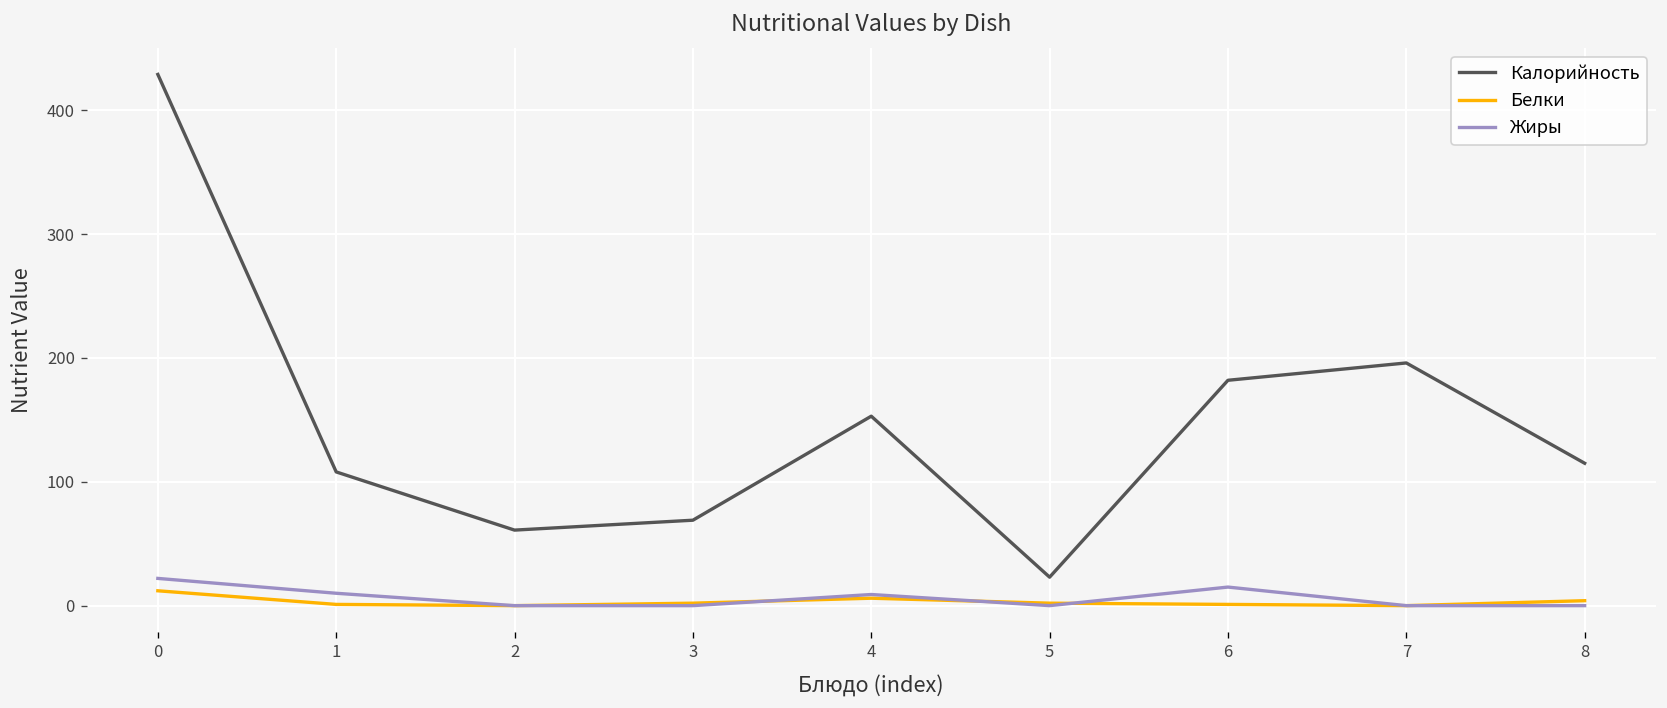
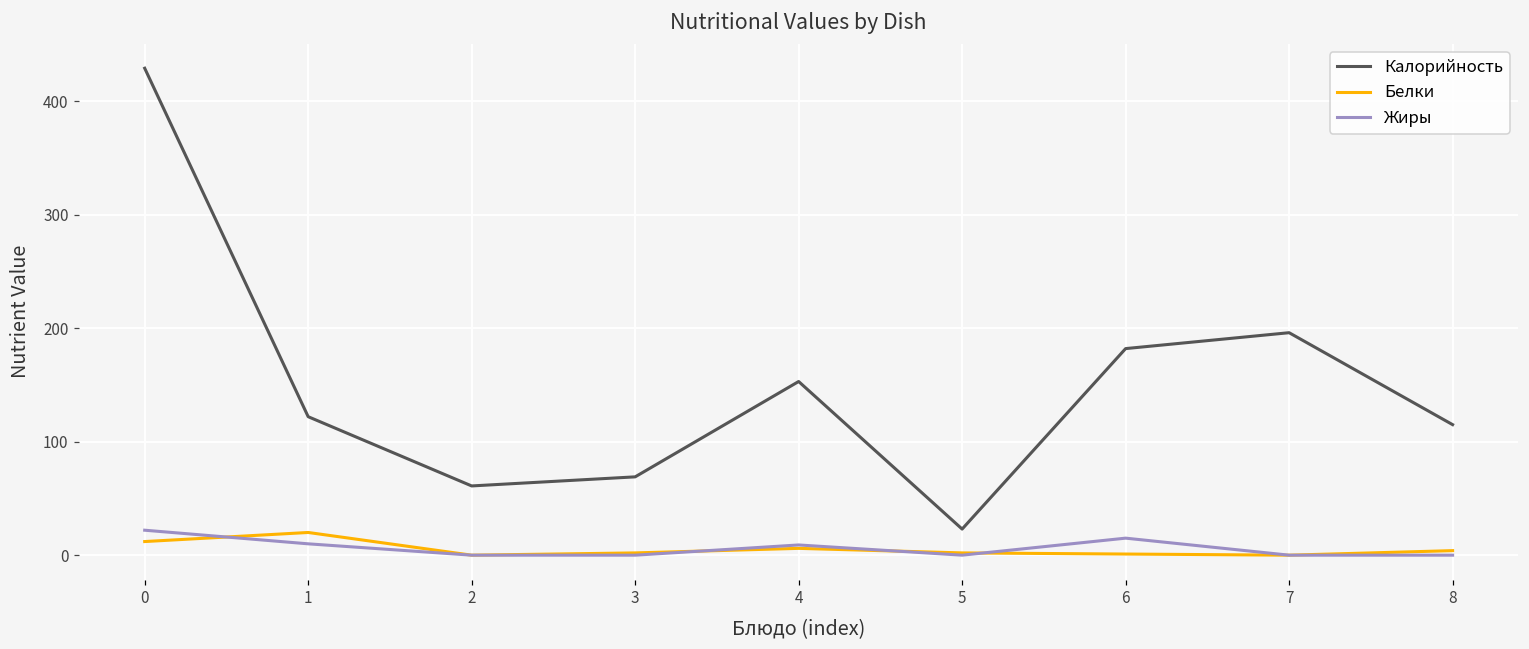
Калорийность, 1: 108 -> 122
Белки, 1: 1 -> 20
